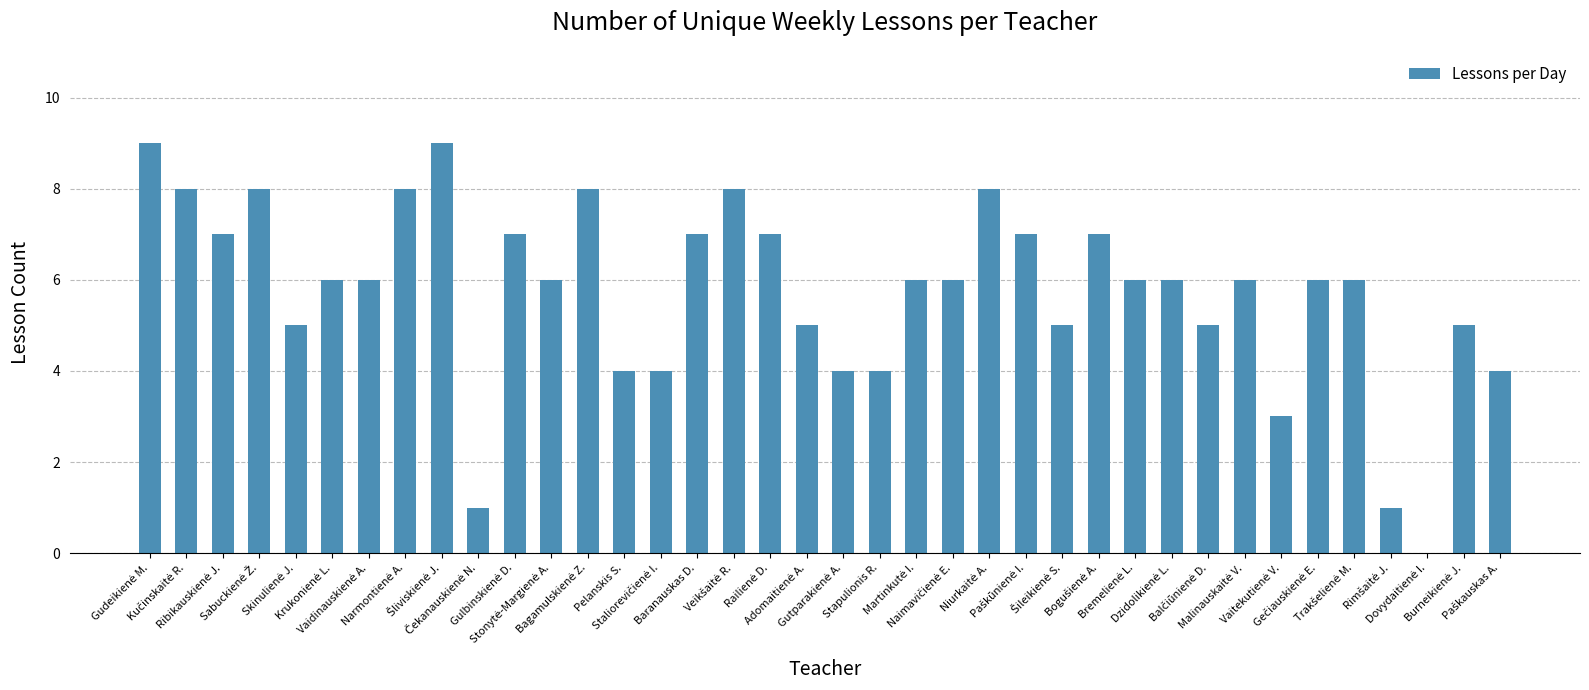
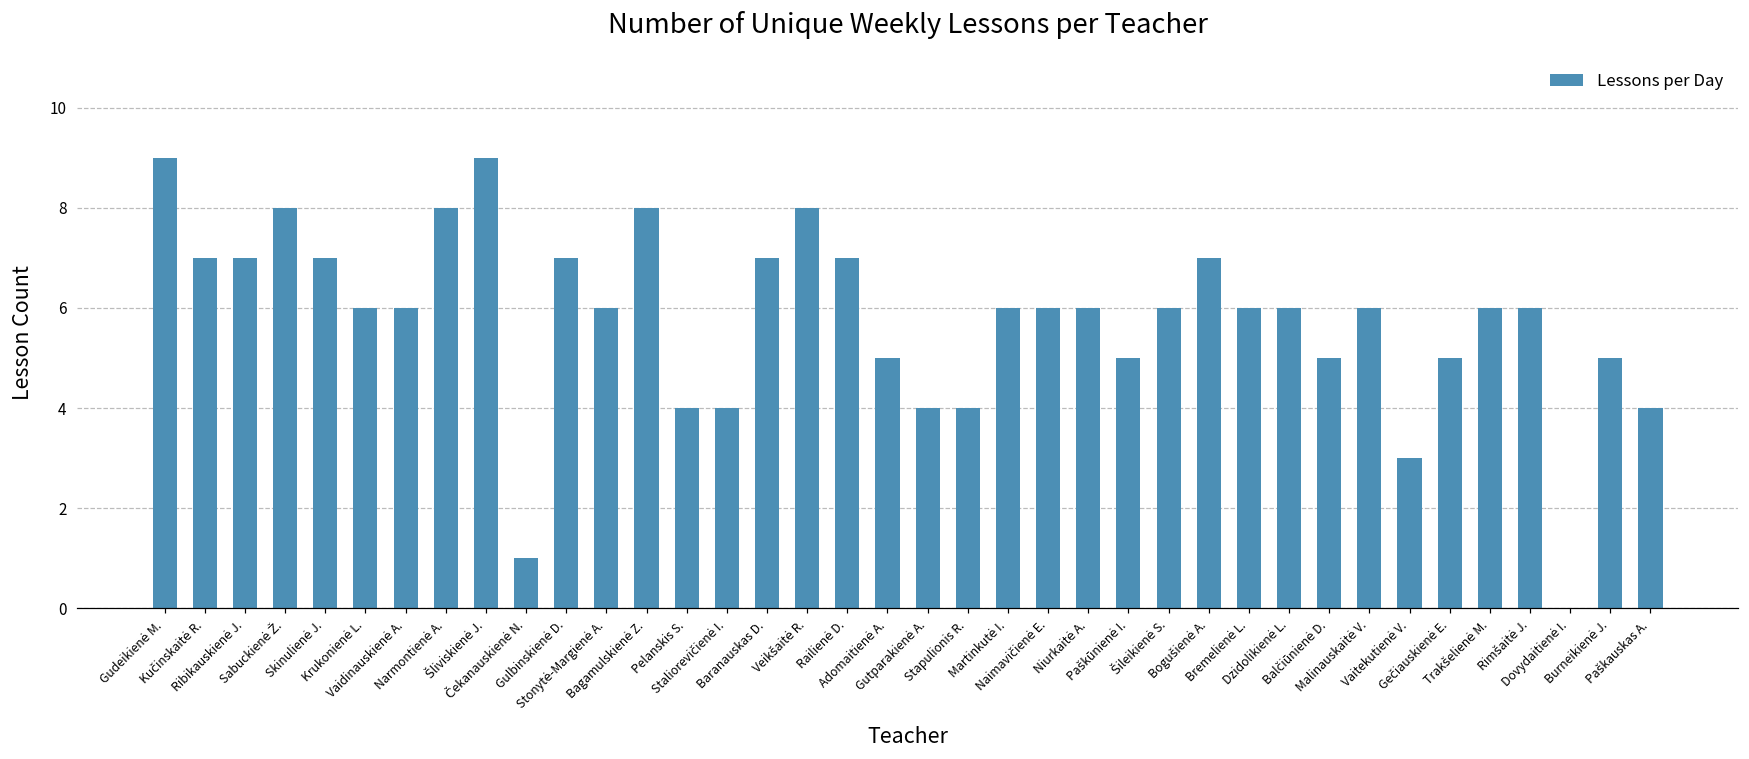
Kučinskaitė R.: 8 -> 7
Skinulienė J.: 5 -> 7
Niurkaitė A.: 8 -> 6
Paškūnienė I.: 7 -> 5
Šileikienė S.: 5 -> 6
Gečiauskienė E.: 6 -> 5
Rimšaitė J.: 1 -> 6
